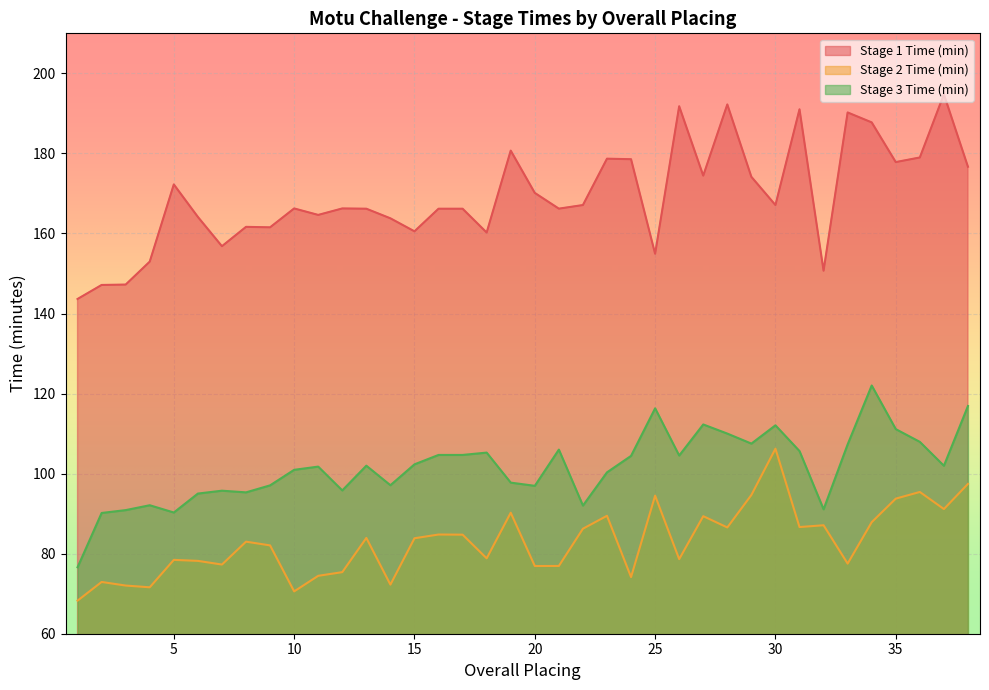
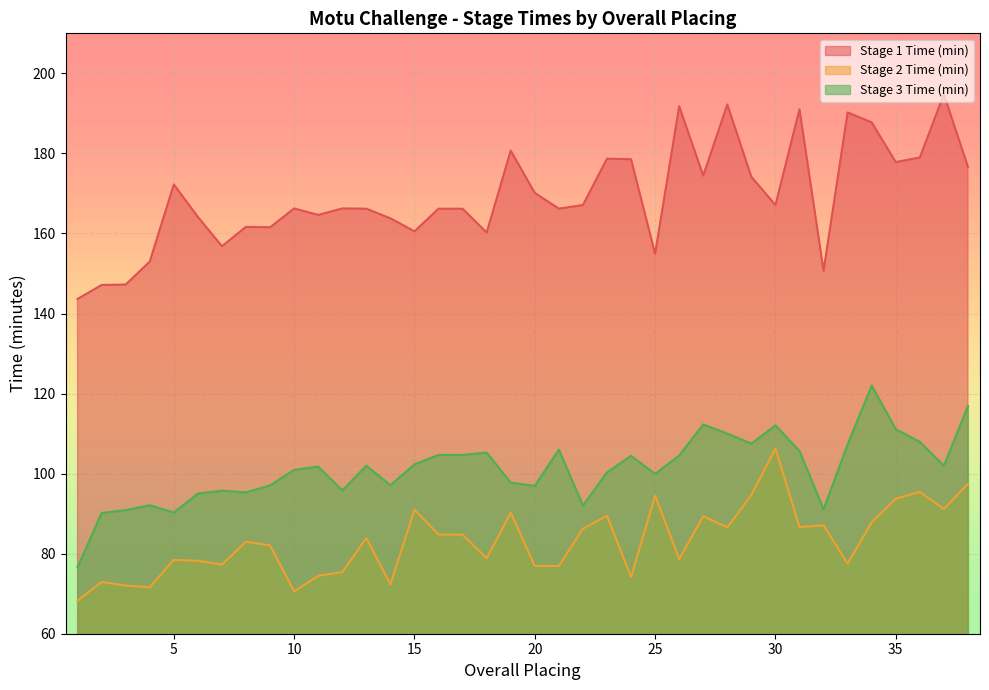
Stage 2 Time (min), 15: 84 -> 91
Stage 3 Time (min), 25: 116 -> 100
